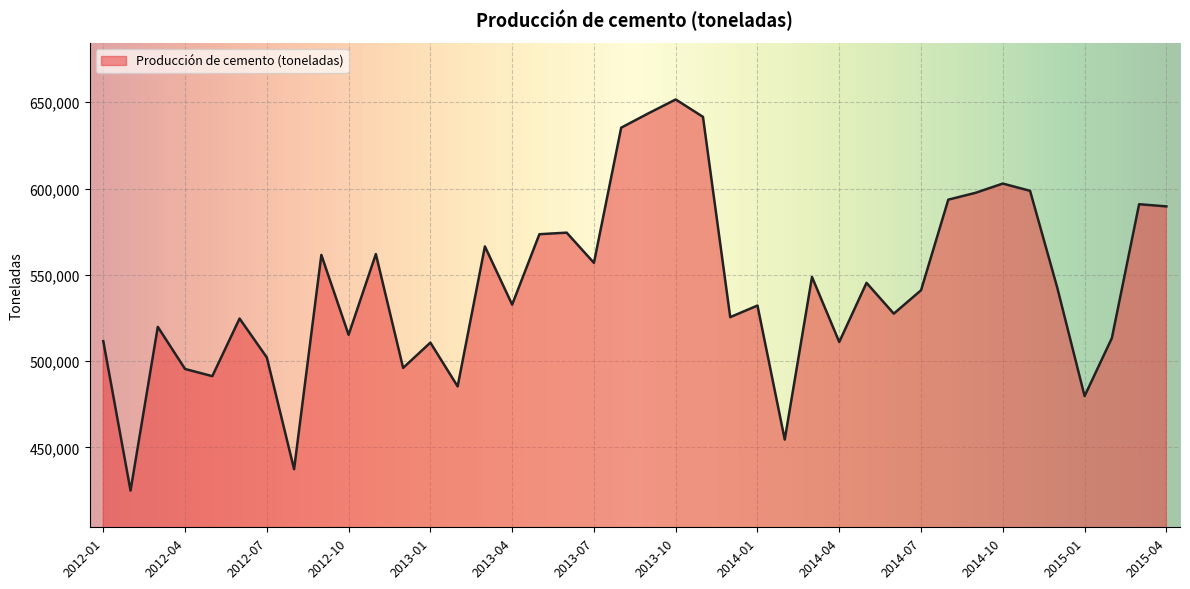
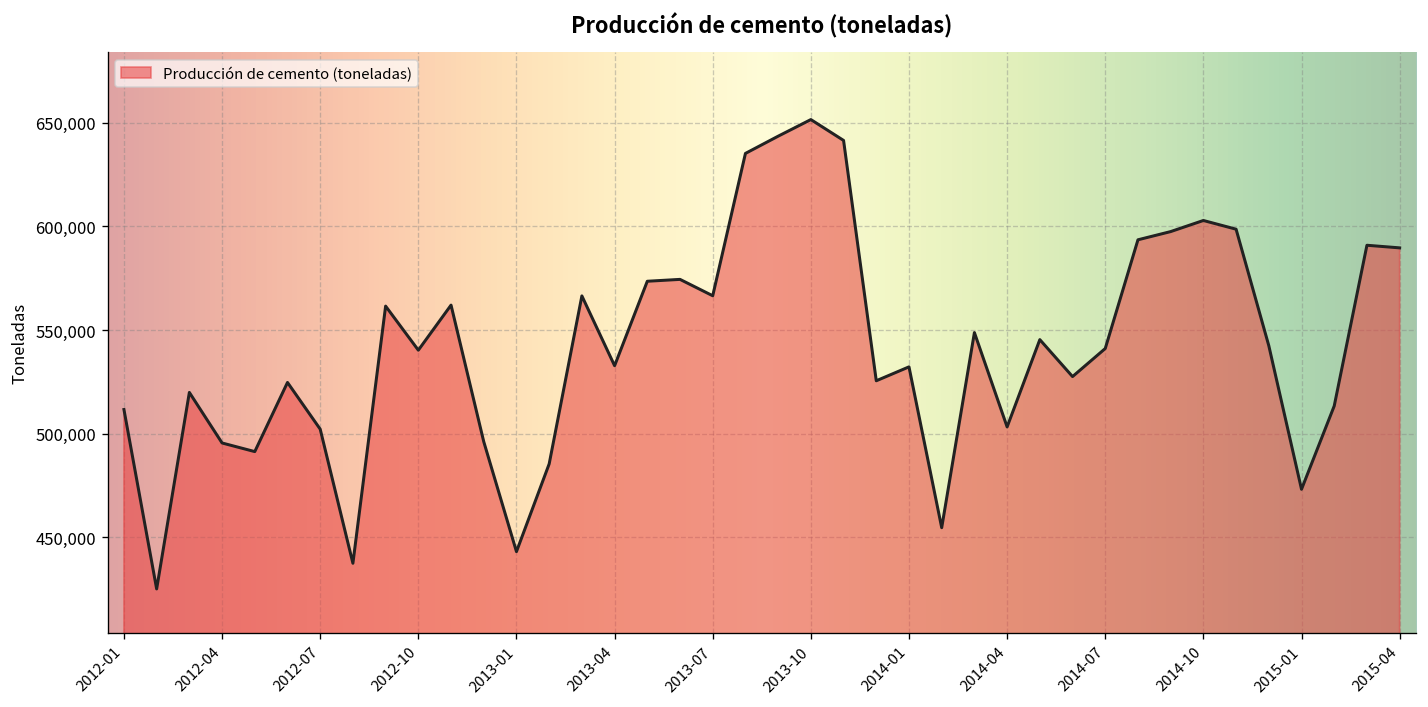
2012-10: 515,000 -> 540,000
2013-01: 511,000 -> 443,000
2013-07: 557,000 -> 567,000
2014-04: 511,000 -> 503,000
2015-01: 480,000 -> 473,000
